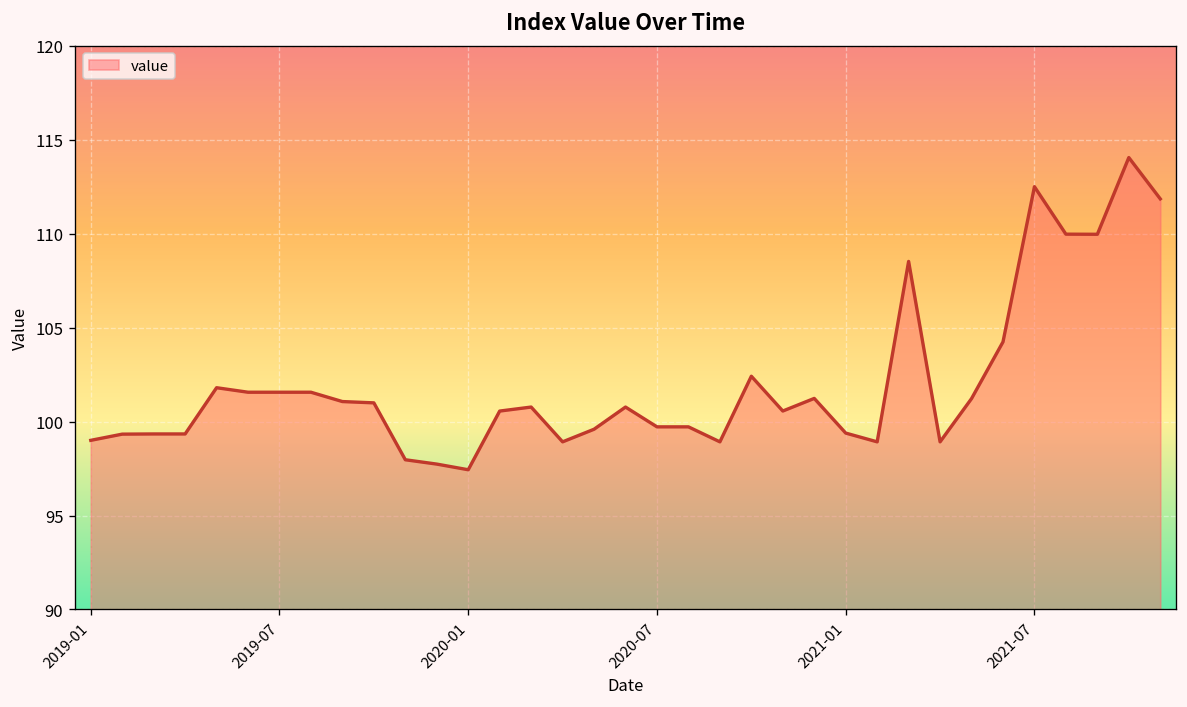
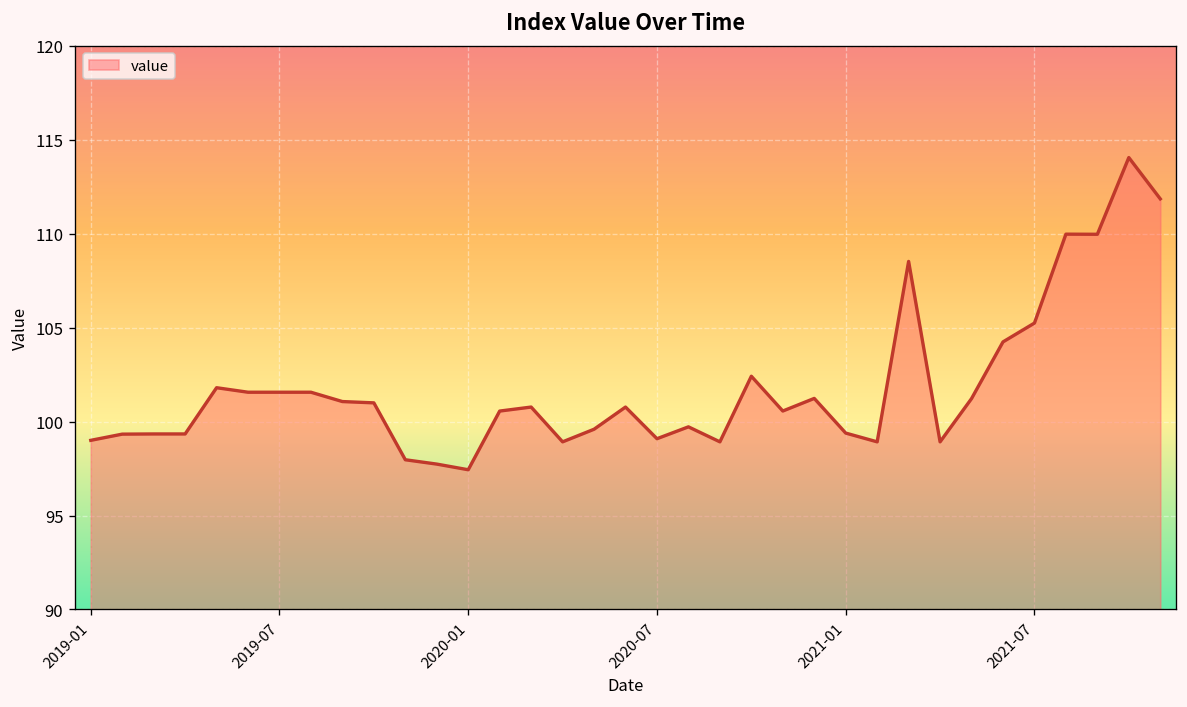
2020-07: 99.7 -> 99.1
2021-07: 112.5 -> 105.2
